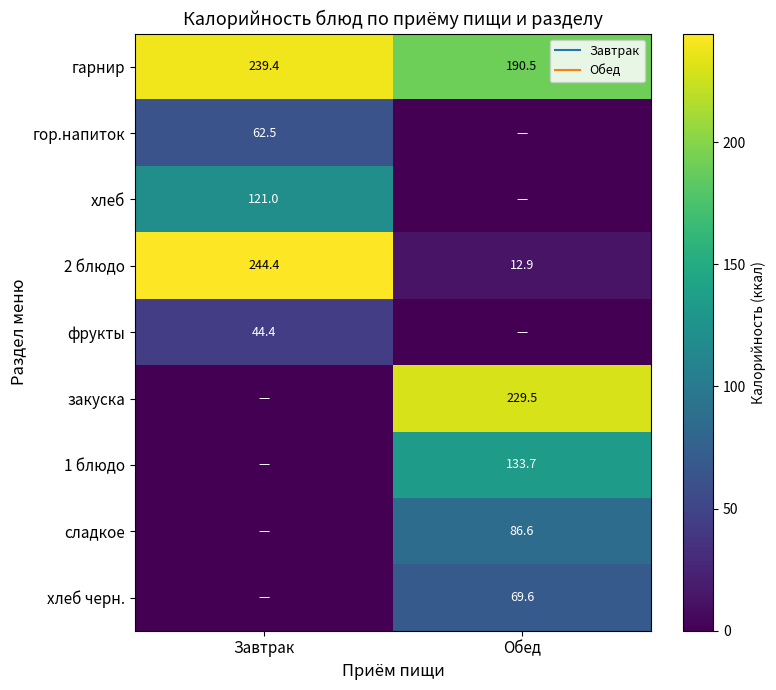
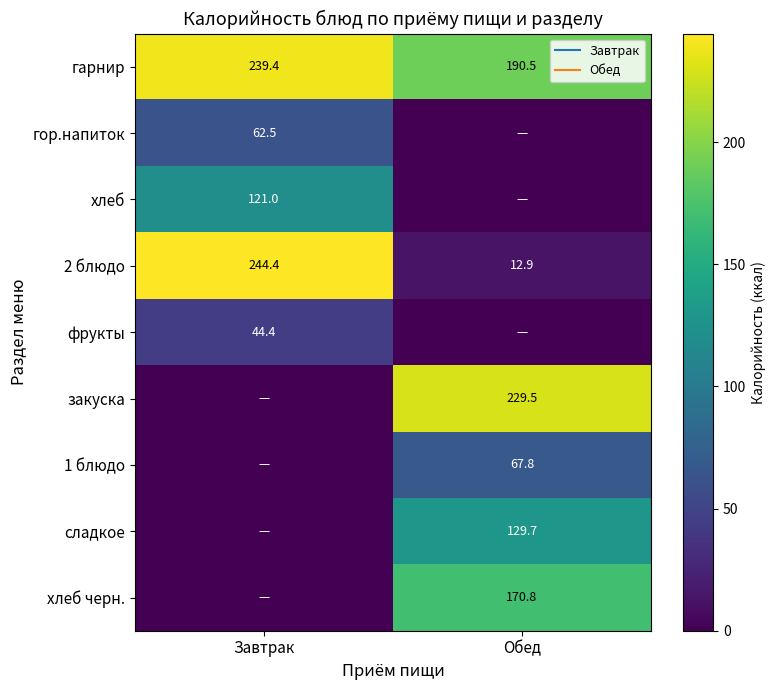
1 блюдо, Обед: 133.7 -> 67.8
сладкое, Обед: 86.6 -> 129.7
хлеб черн., Обед: 69.6 -> 170.8
